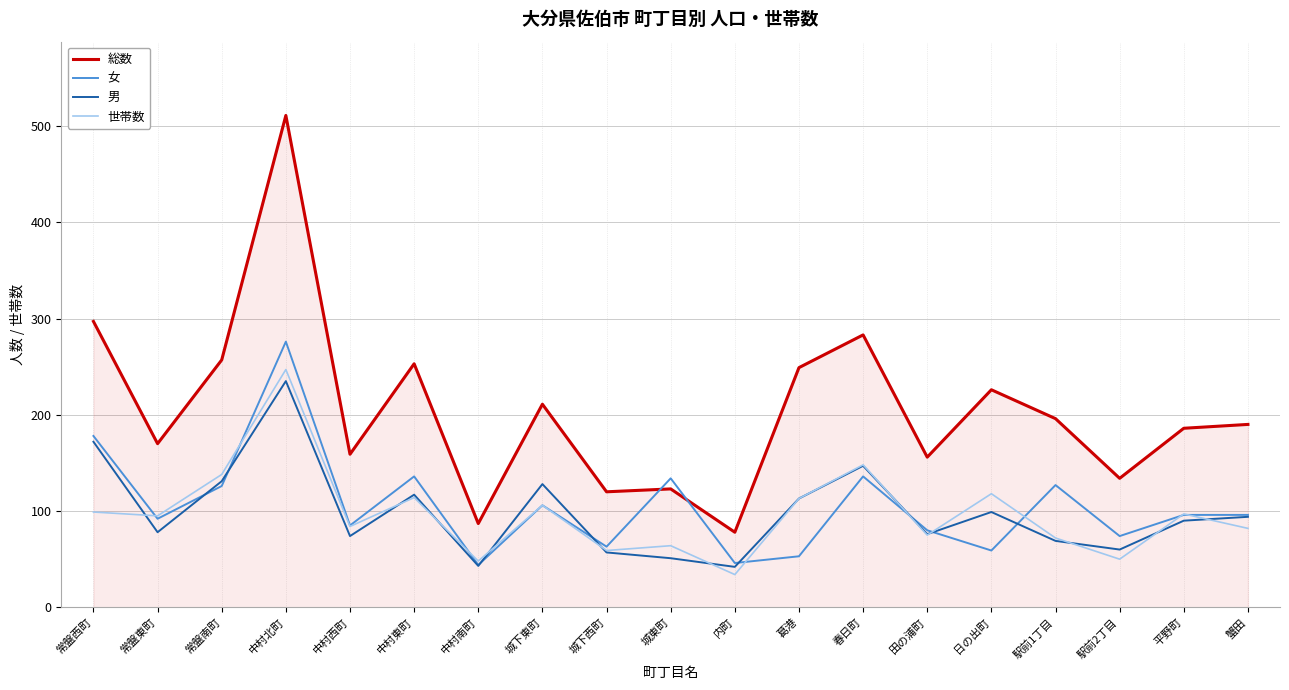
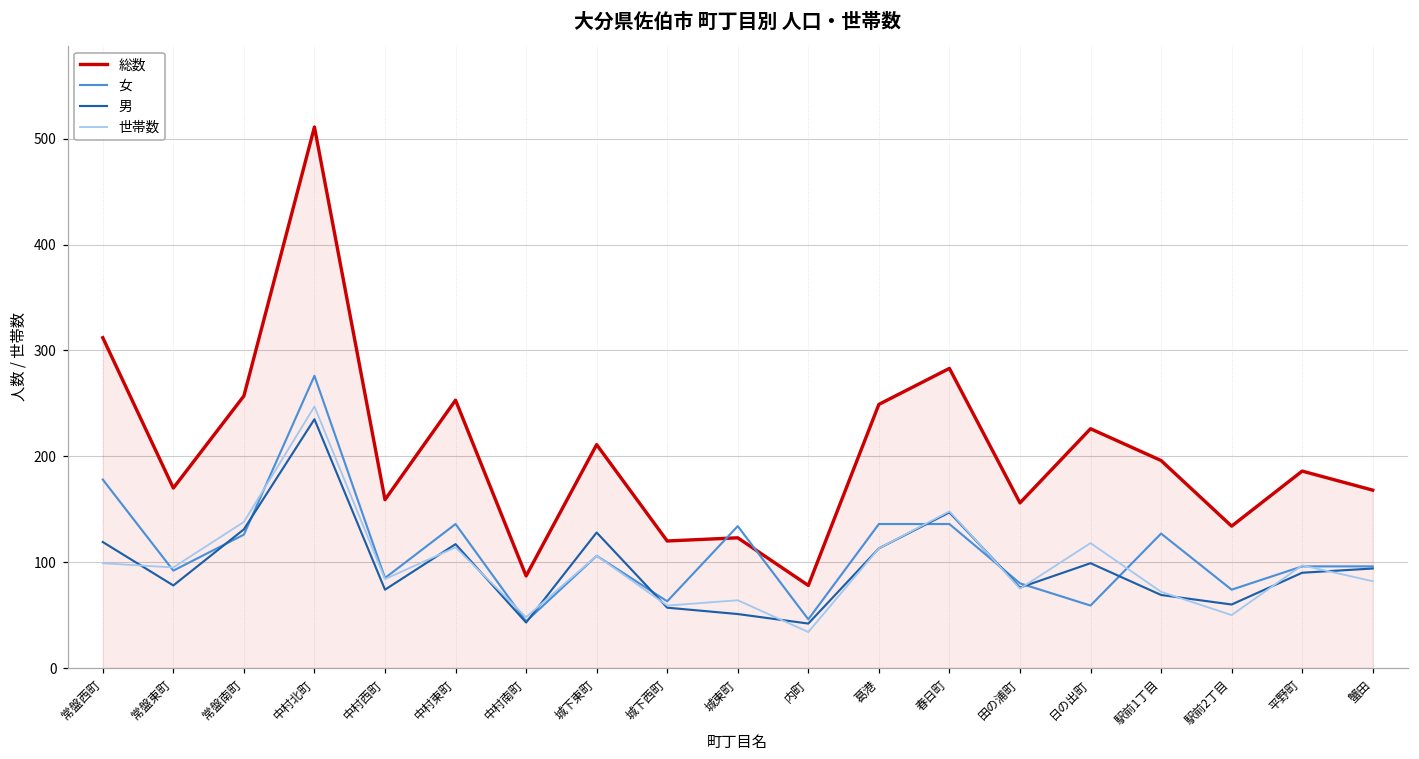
総数, 常盤西町: 300 -> 310
男, 常盤西町: 170 -> 120
女, 葛港: 50 -> 140
総数, 蟹田: 190 -> 170
